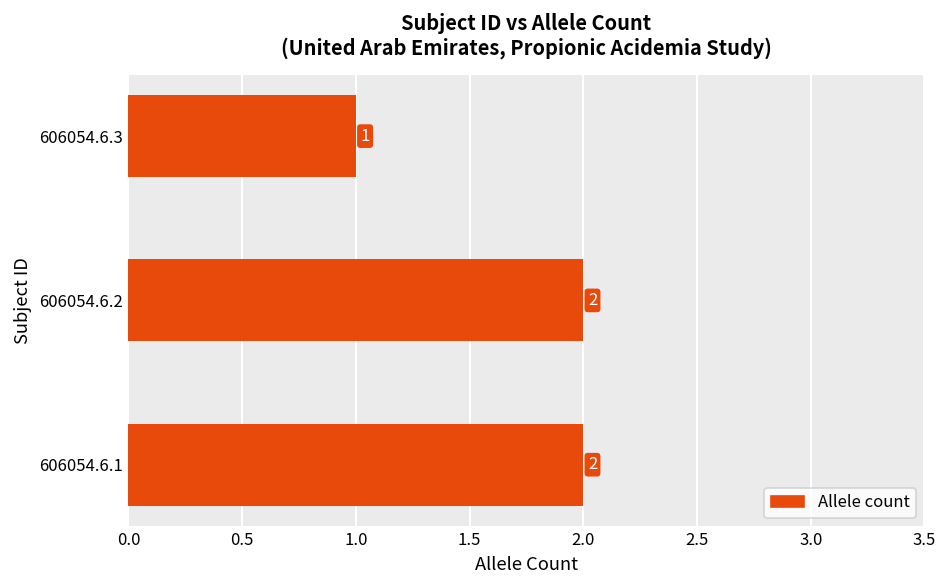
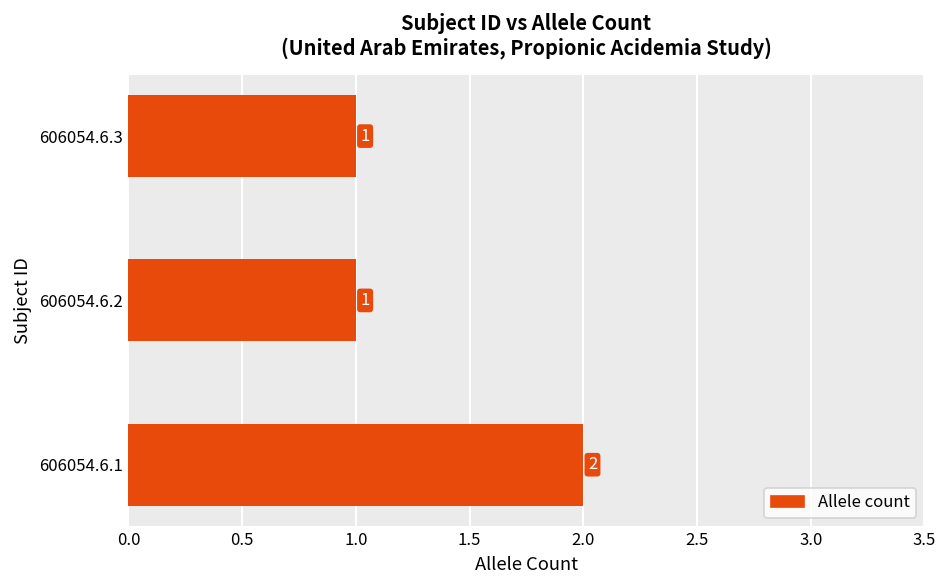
606054.6.2: 2 -> 1
